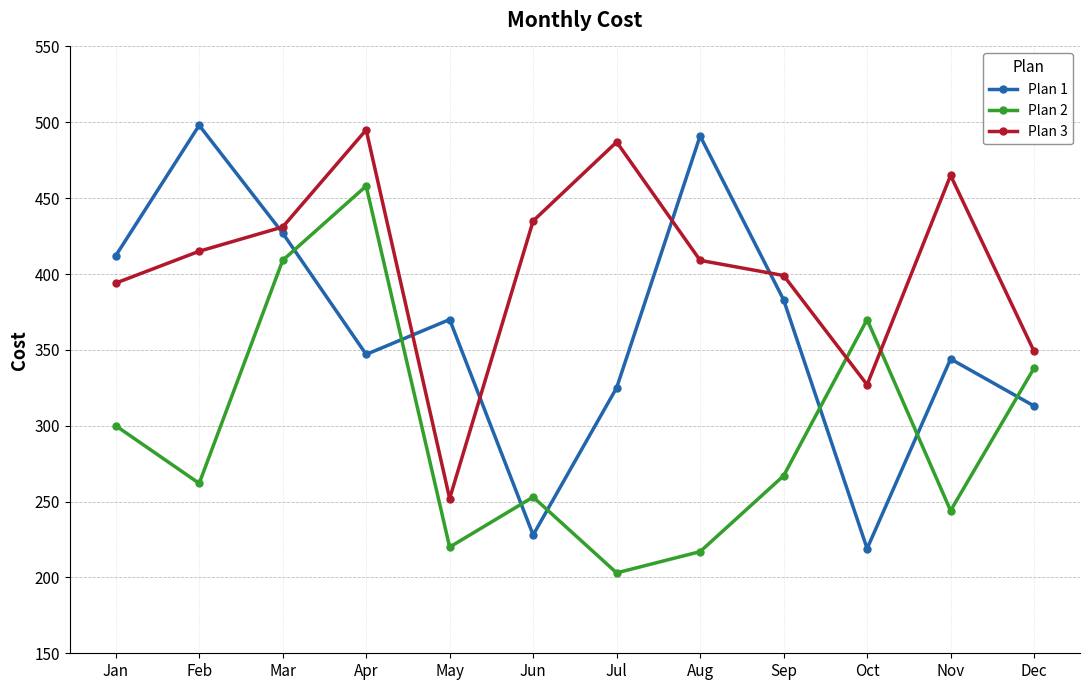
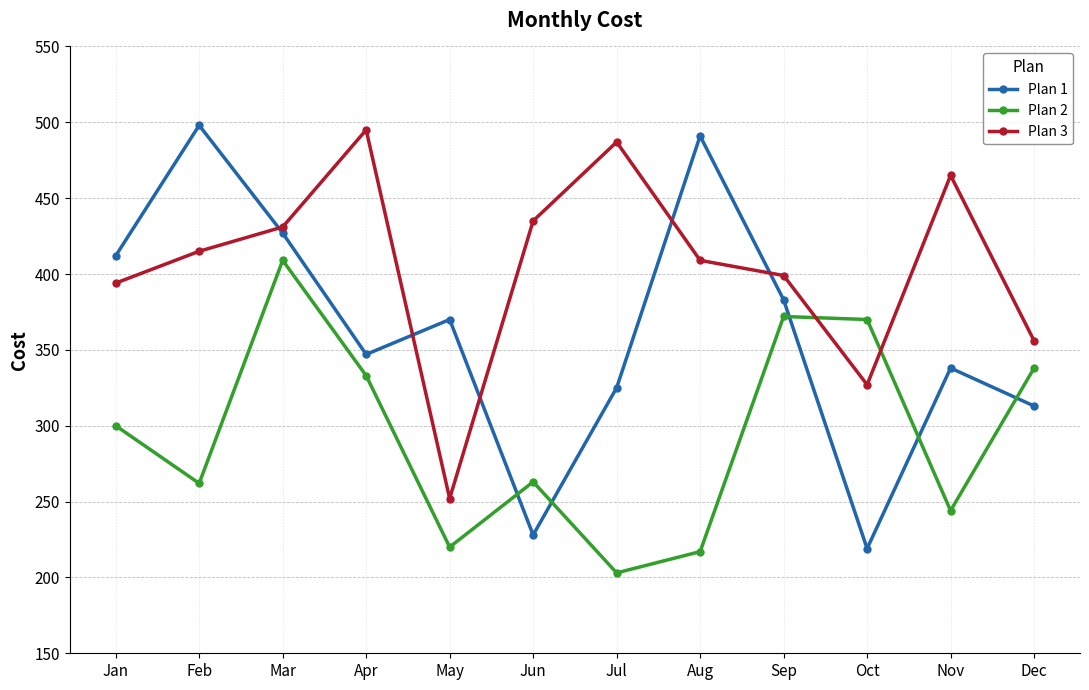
Plan 2, Apr: 458 -> 333
Plan 2, Jun: 253 -> 263
Plan 2, Sep: 267 -> 372
Plan 1, Nov: 344 -> 338
Plan 3, Dec: 349 -> 356
